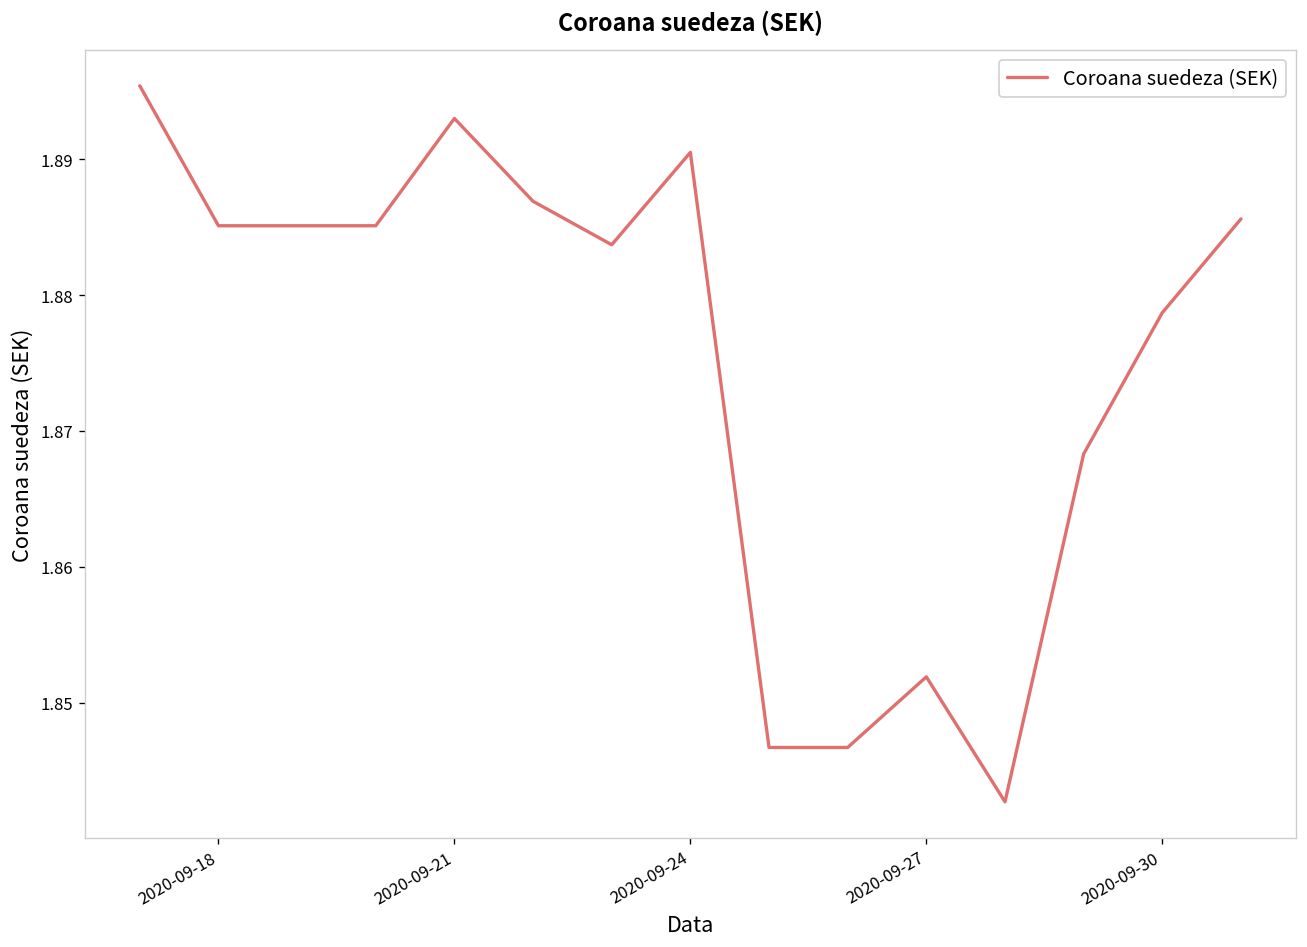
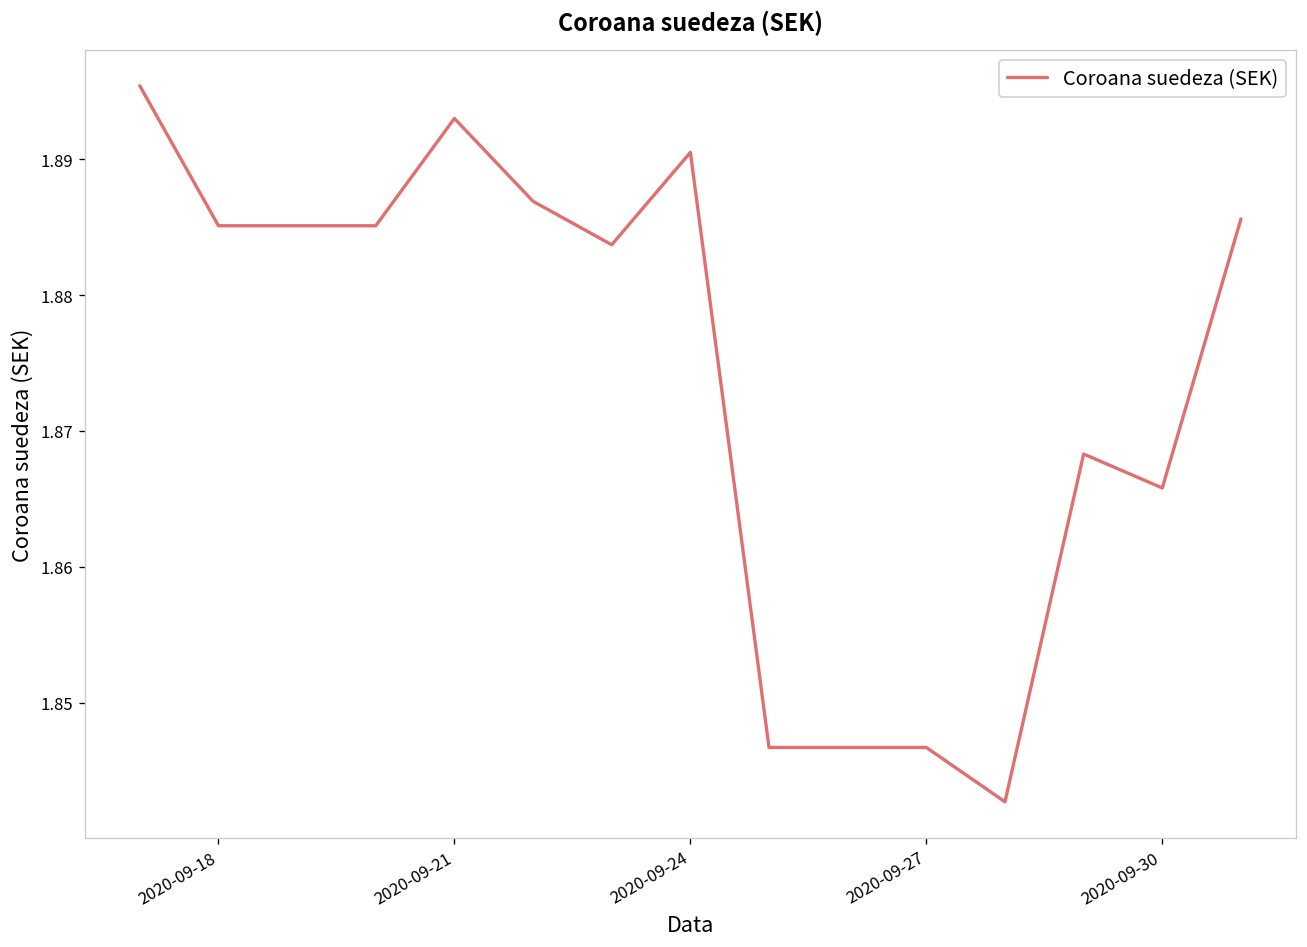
2020-09-27: 1.8519 -> 1.8467
2020-09-30: 1.8787 -> 1.8658
